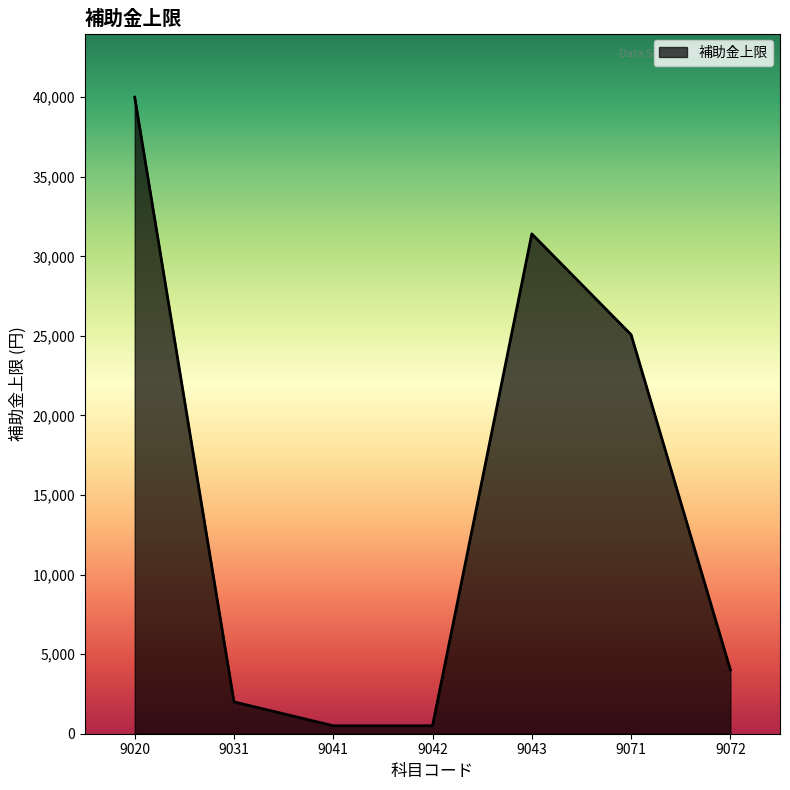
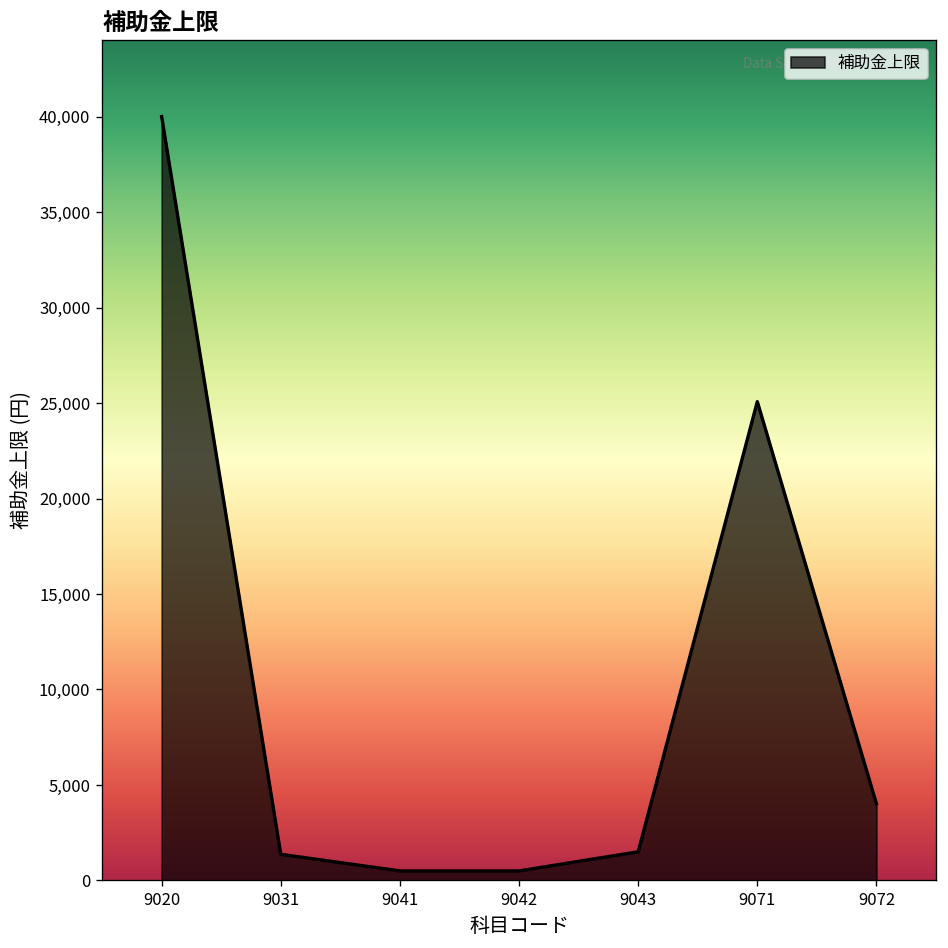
9031: 2,000 -> 1,400
9043: 31,400 -> 1,500
